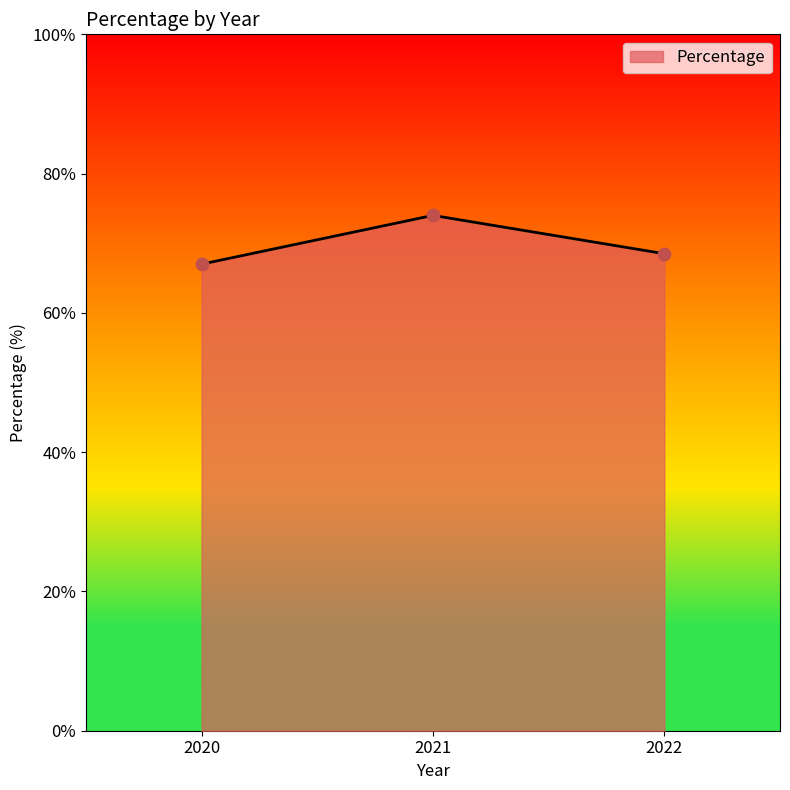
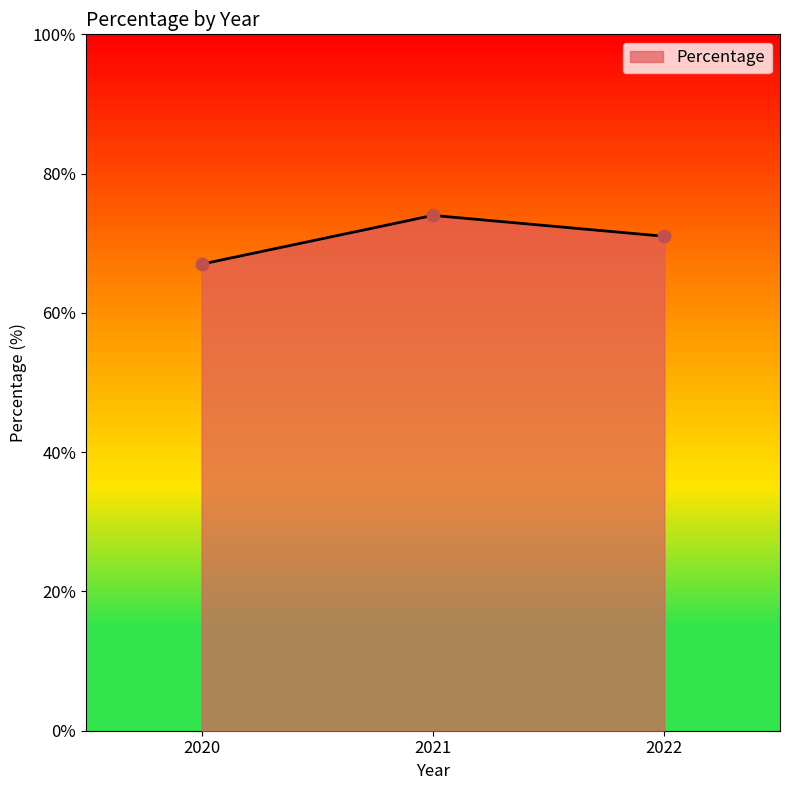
2022: 69% -> 71%
